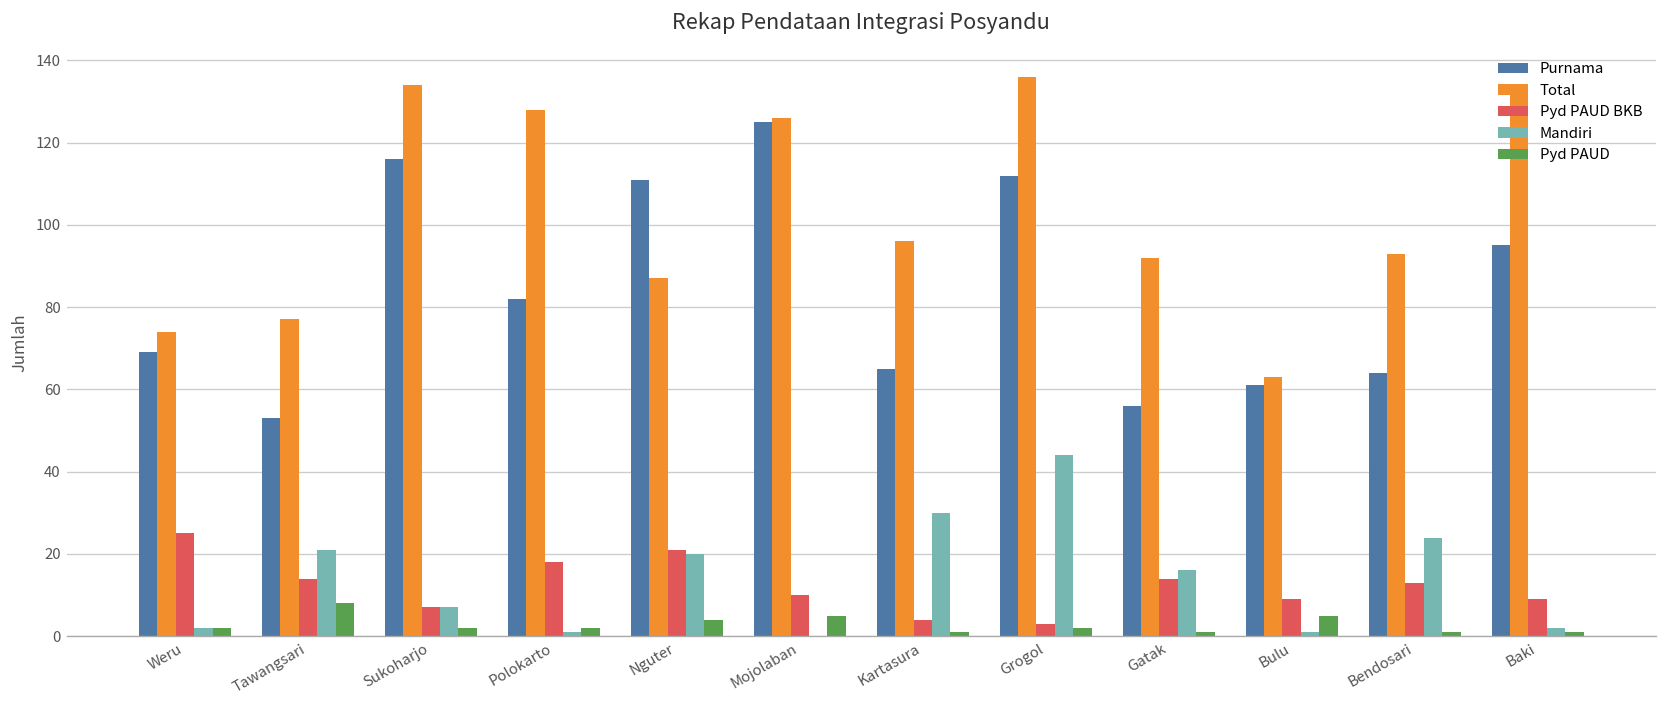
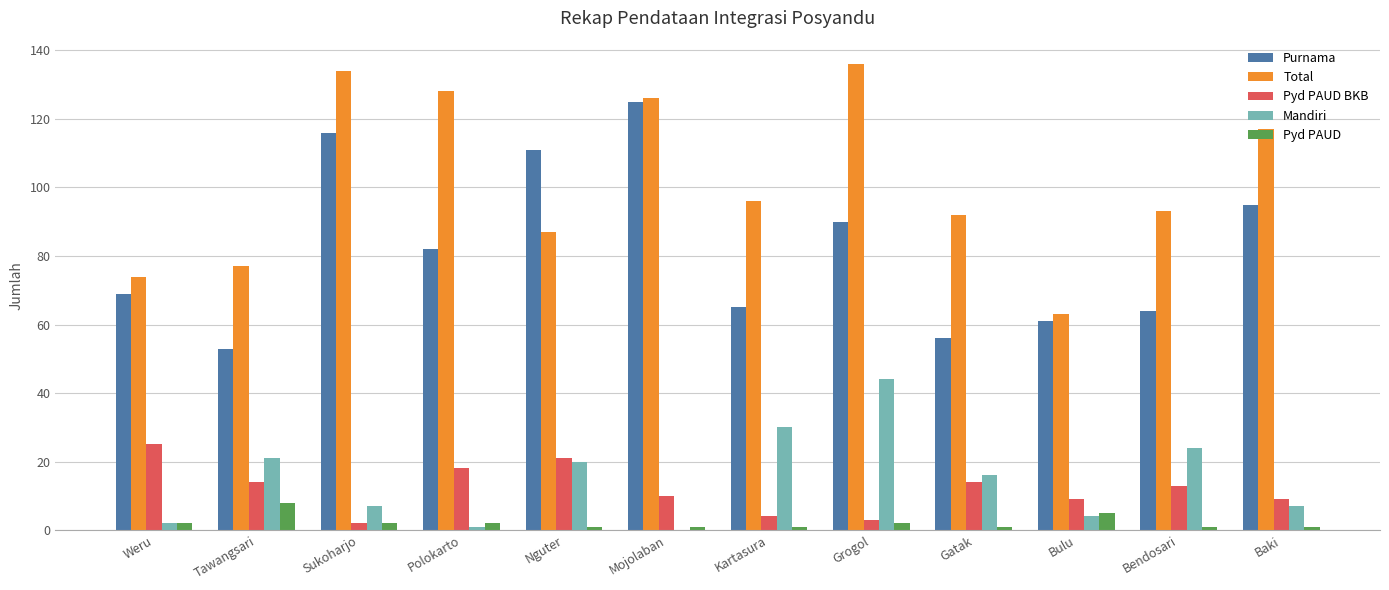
Pyd PAUD BKB, Sukoharjo: 7 -> 2
Pyd PAUD, Nguter: 4 -> 1
Pyd PAUD, Mojolaban: 5 -> 1
Purnama, Grogol: 112 -> 90
Mandiri, Bulu: 1 -> 4
Total, Baki: 134 -> 117
Mandiri, Baki: 2 -> 7
